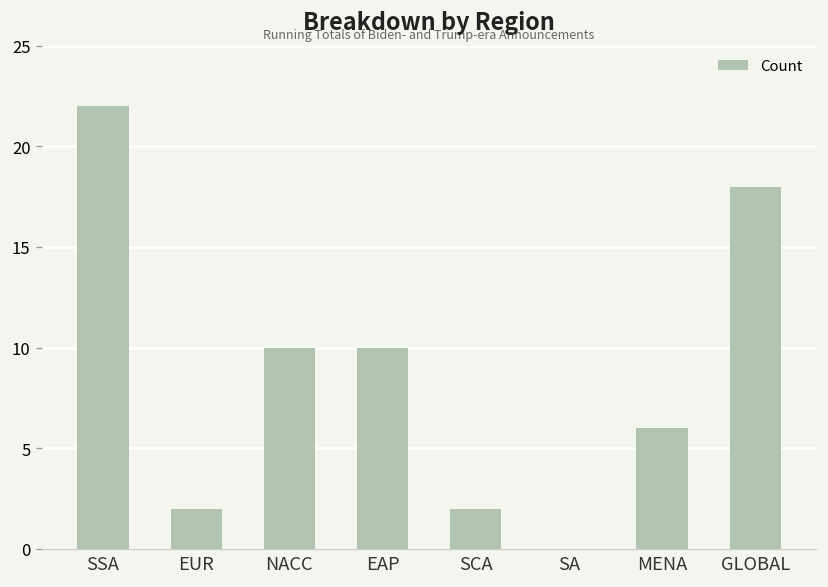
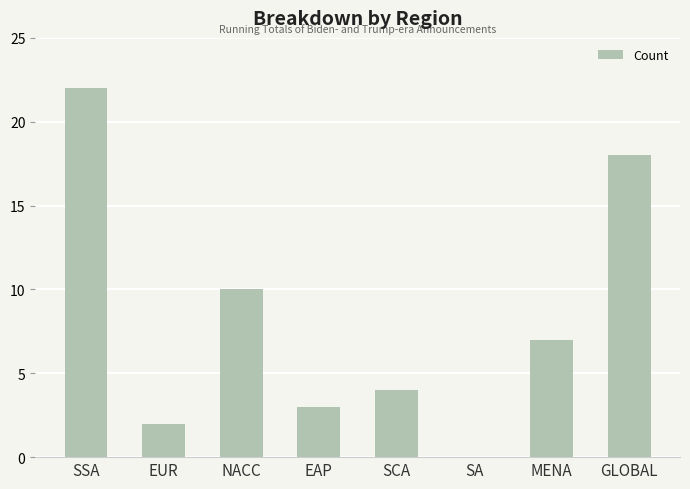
EAP: 10 -> 3
SCA: 2 -> 4
MENA: 6 -> 7
